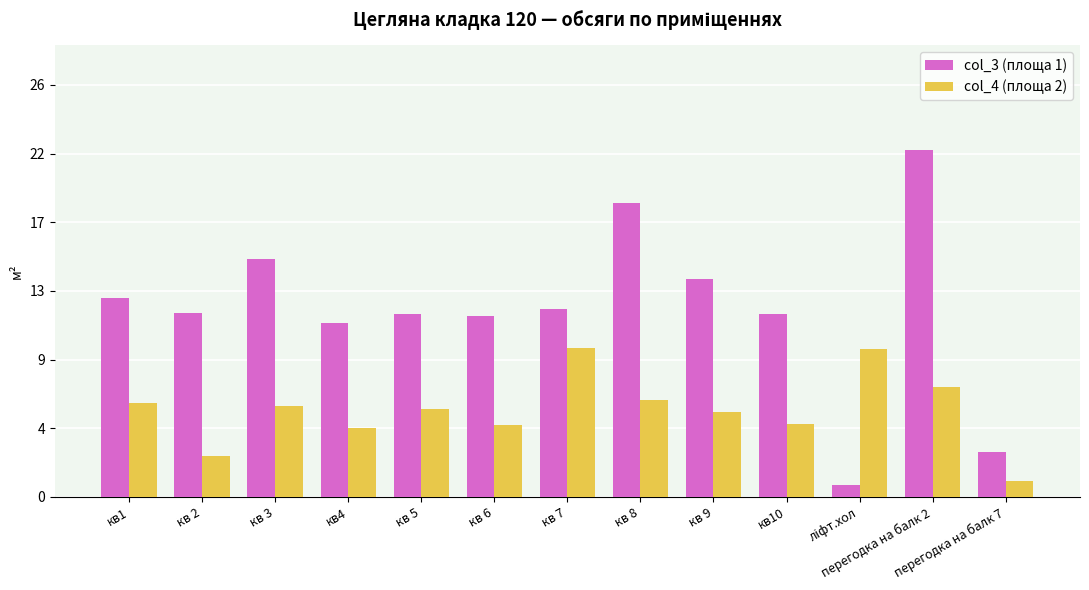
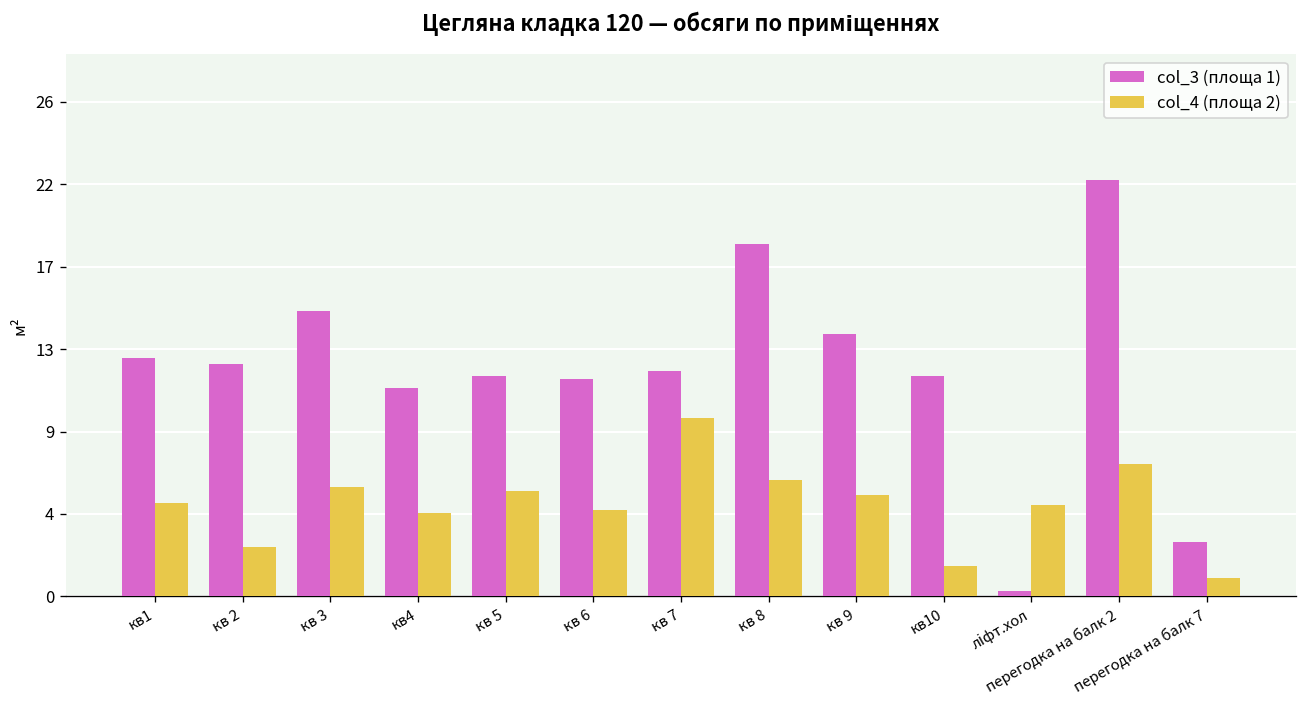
col_4 (площа 2), кв1: 5.9 -> 4.9
col_3 (площа 1), кв 2: 11.5 -> 12.1
col_4 (площа 2), кв10: 4.5 -> 1.6
col_3 (площа 1), ліфт.хол: 0.8 -> 0.3
col_4 (площа 2), ліфт.хол: 9.2 -> 4.8
